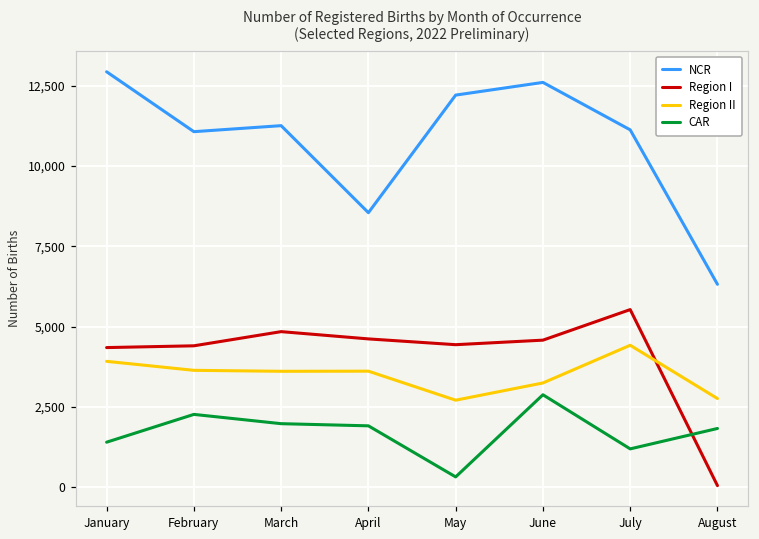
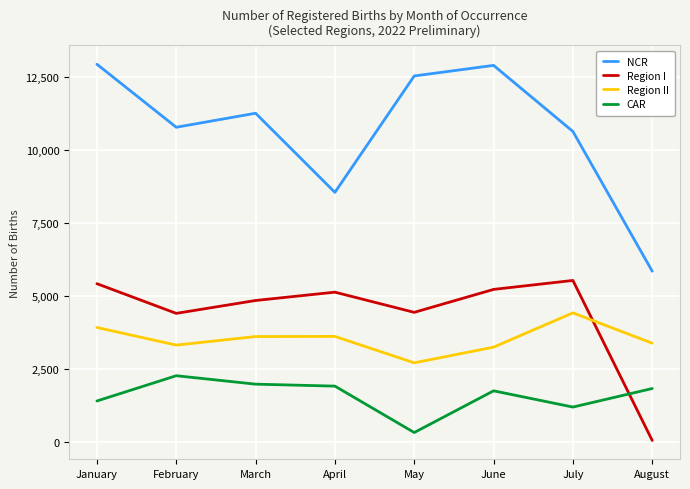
Region I, January: 4,400 -> 5,400
NCR, February: 11,100 -> 10,800
Region II, February: 3,600 -> 3,300
Region I, April: 4,600 -> 5,100
NCR, May: 12,200 -> 12,500
NCR, June: 12,600 -> 12,900
Region I, June: 4,600 -> 5,200
CAR, June: 2,900 -> 1,800
NCR, July: 11,100 -> 10,600
NCR, August: 6,300 -> 5,900
Region II, August: 2,800 -> 3,400
